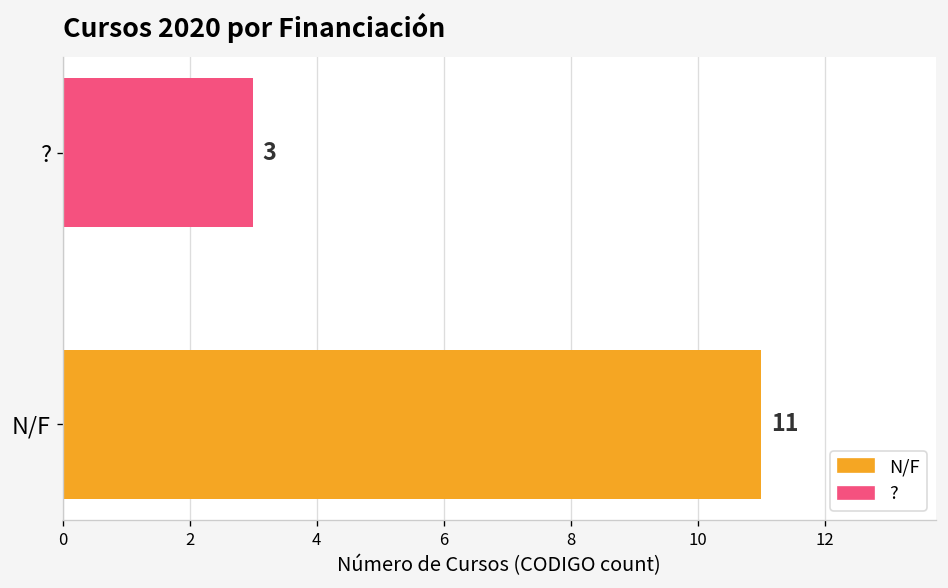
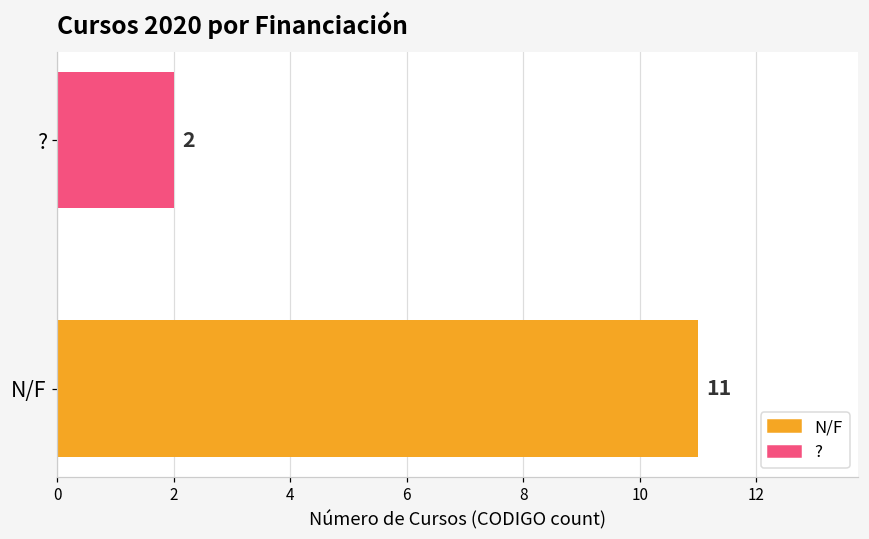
?: 3 -> 2
